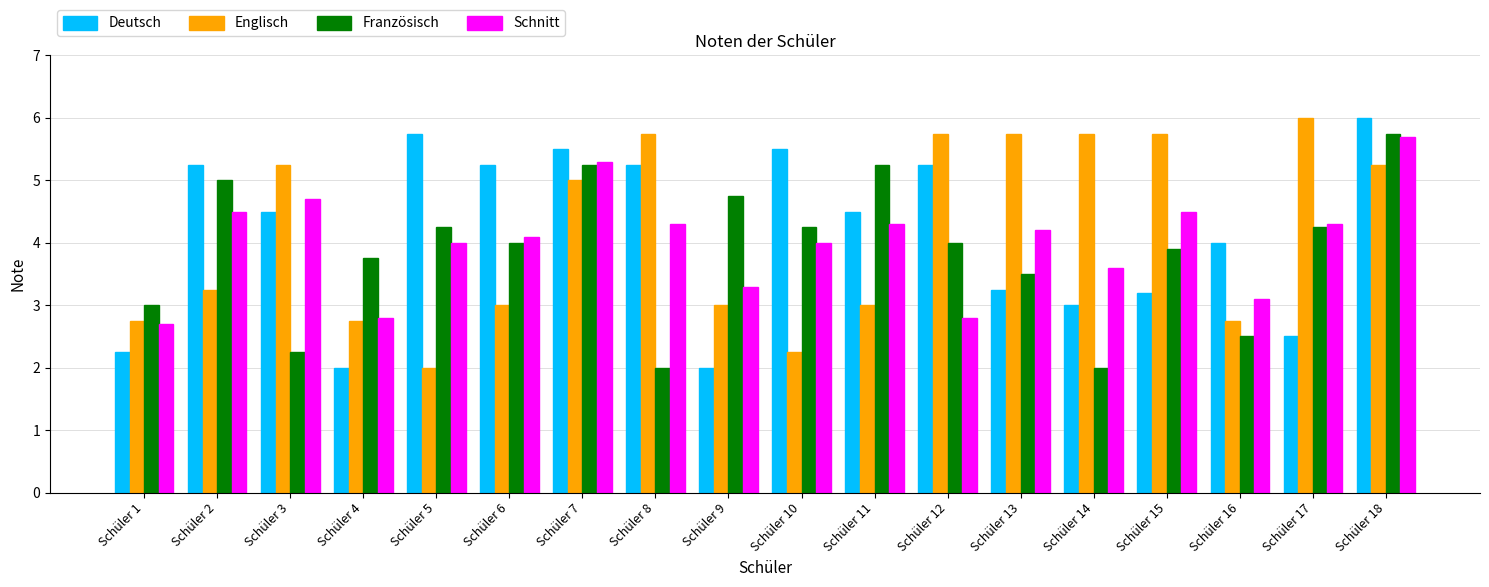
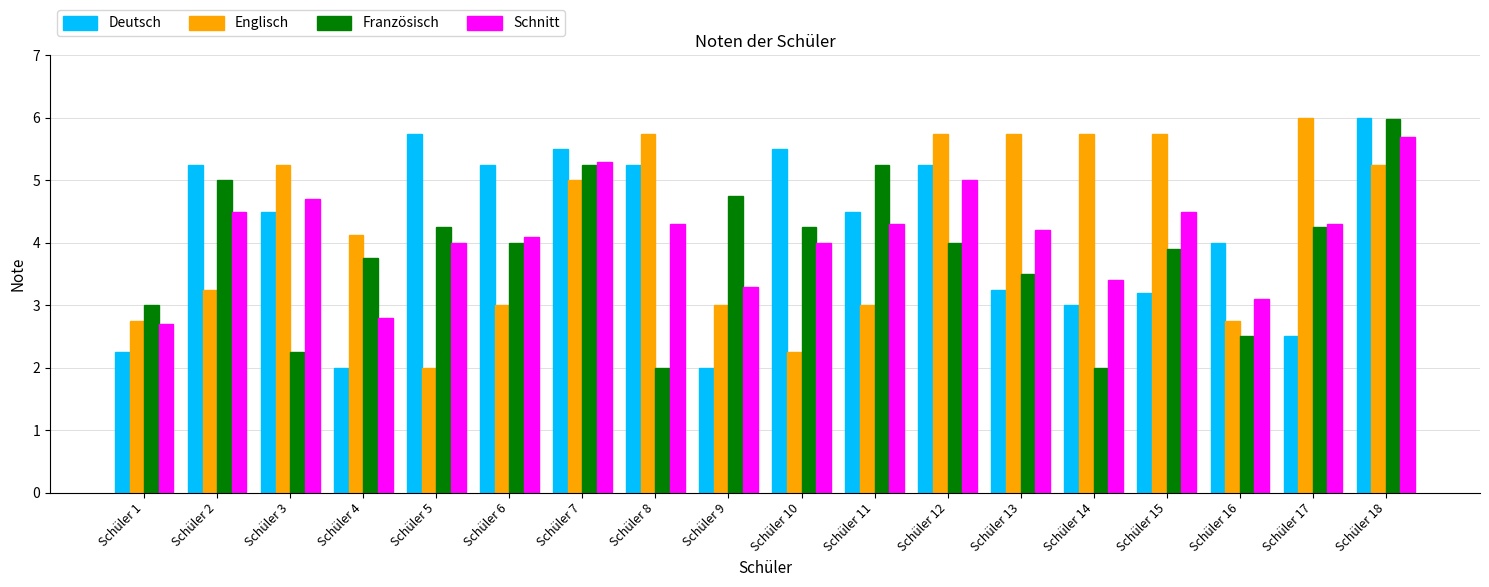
Englisch, Schüler 4: 2.8 -> 4.1
Schnitt, Schüler 12: 2.8 -> 5.0
Schnitt, Schüler 14: 3.6 -> 3.4
Französisch, Schüler 18: 5.8 -> 6.0
